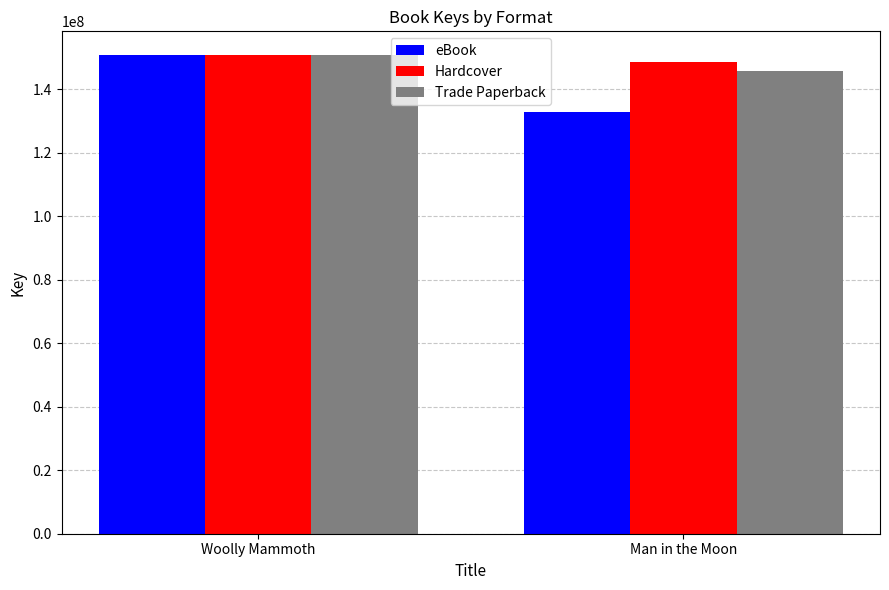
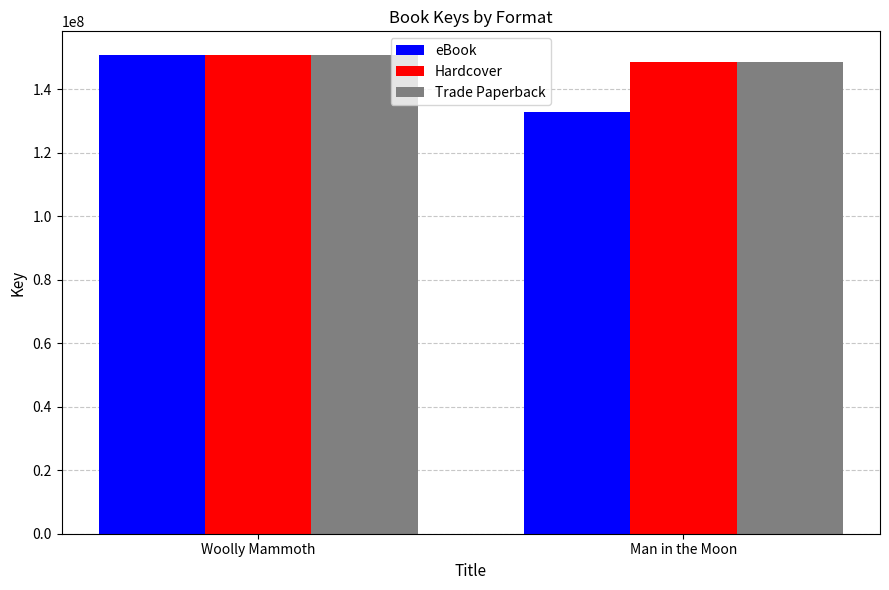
Trade Paperback, Man in the Moon: 146000000 -> 148000000
